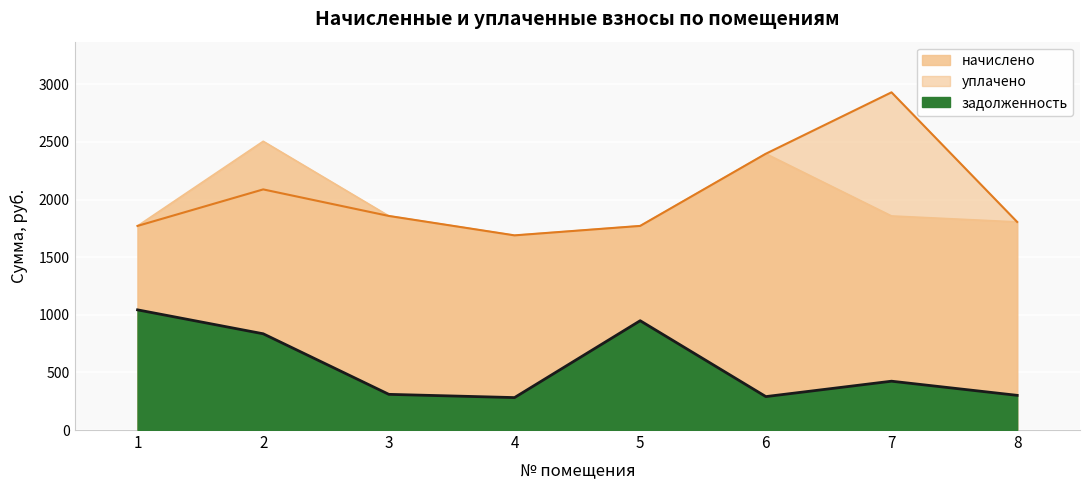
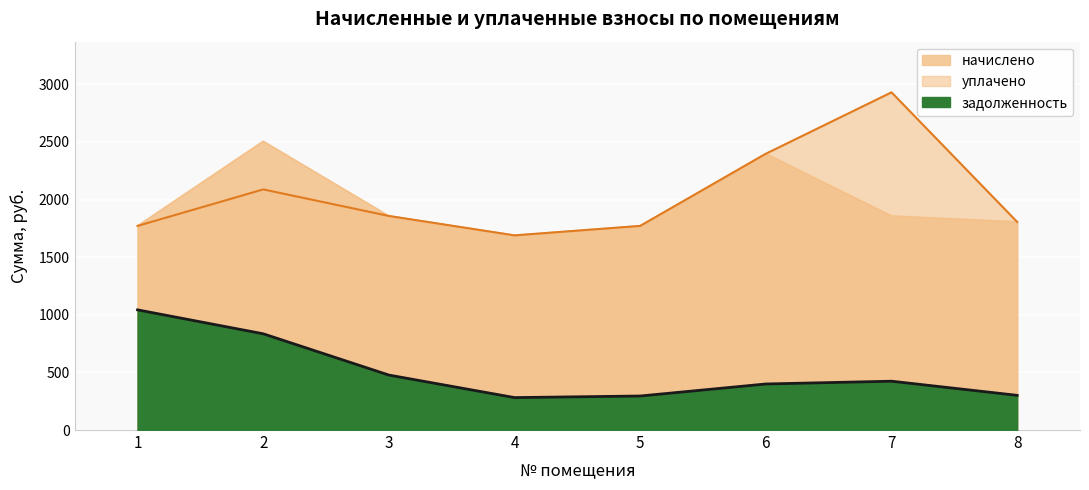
задолженность, 3: 310 -> 480
задолженность, 5: 950 -> 300
задолженность, 6: 290 -> 400
